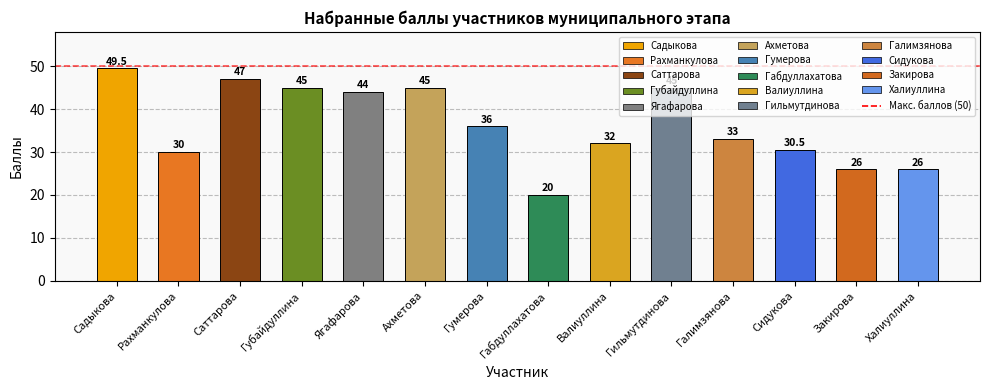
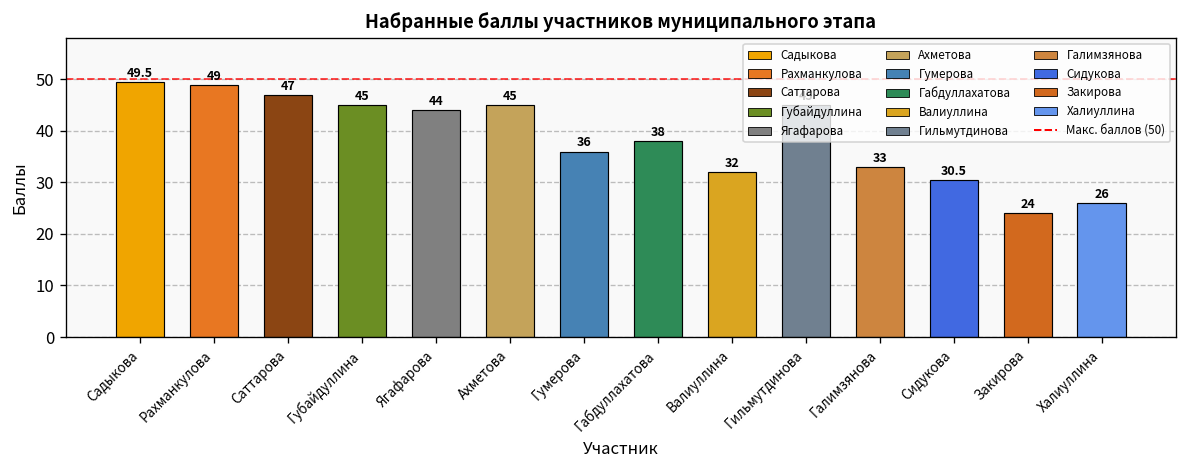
Рахманкулова: 30 -> 49
Габдуллахатова: 20 -> 38
Закирова: 26 -> 24
